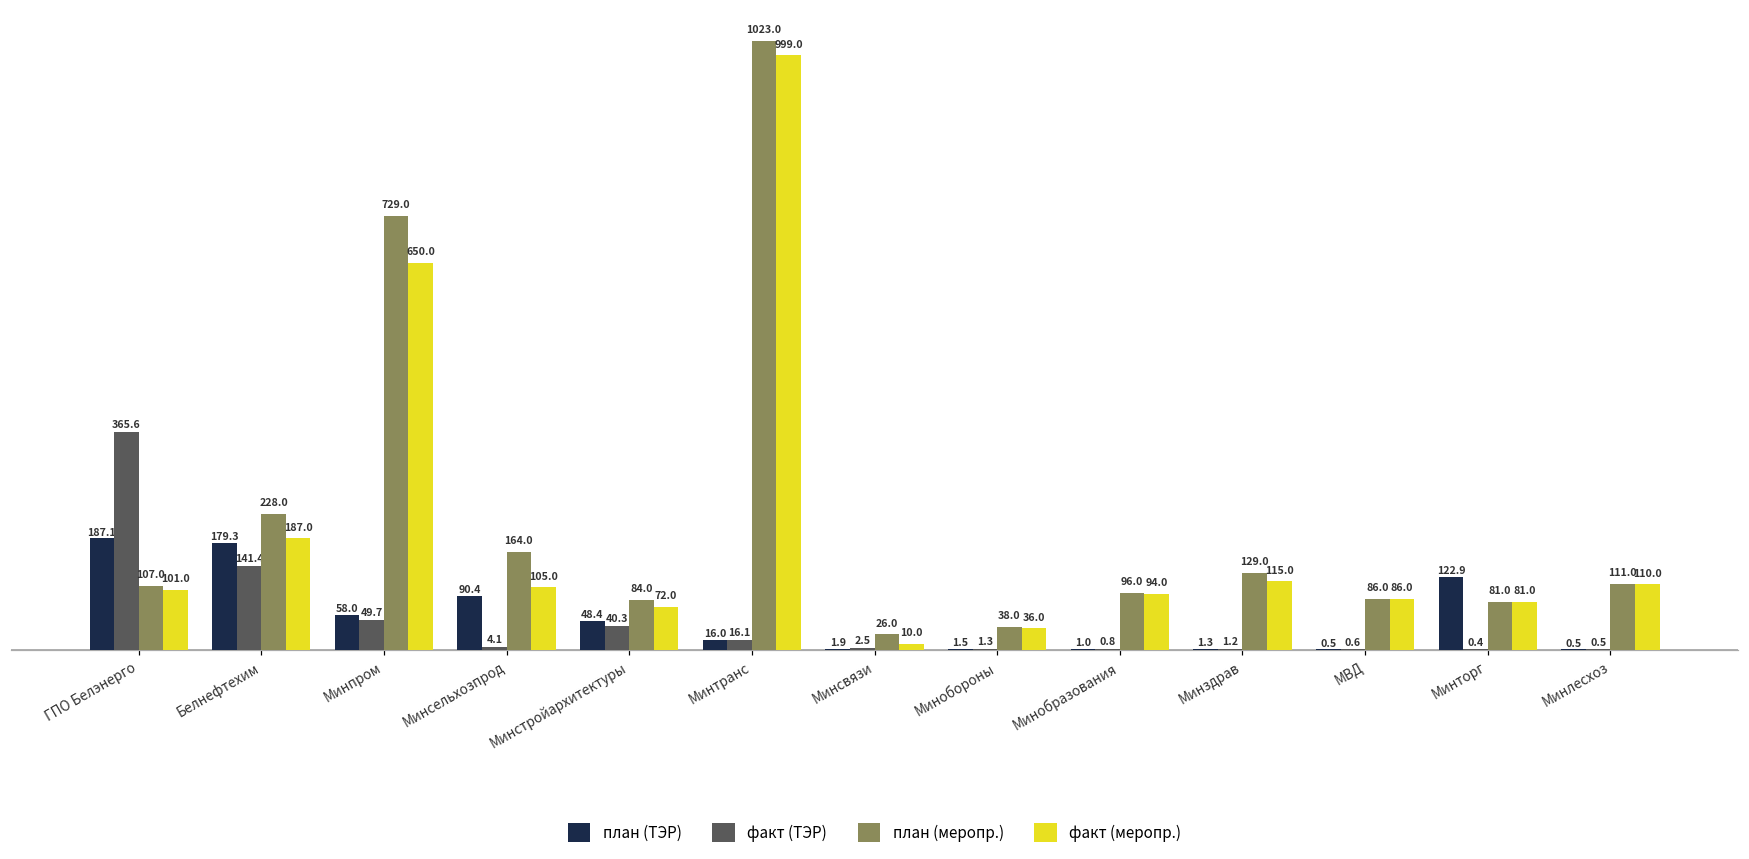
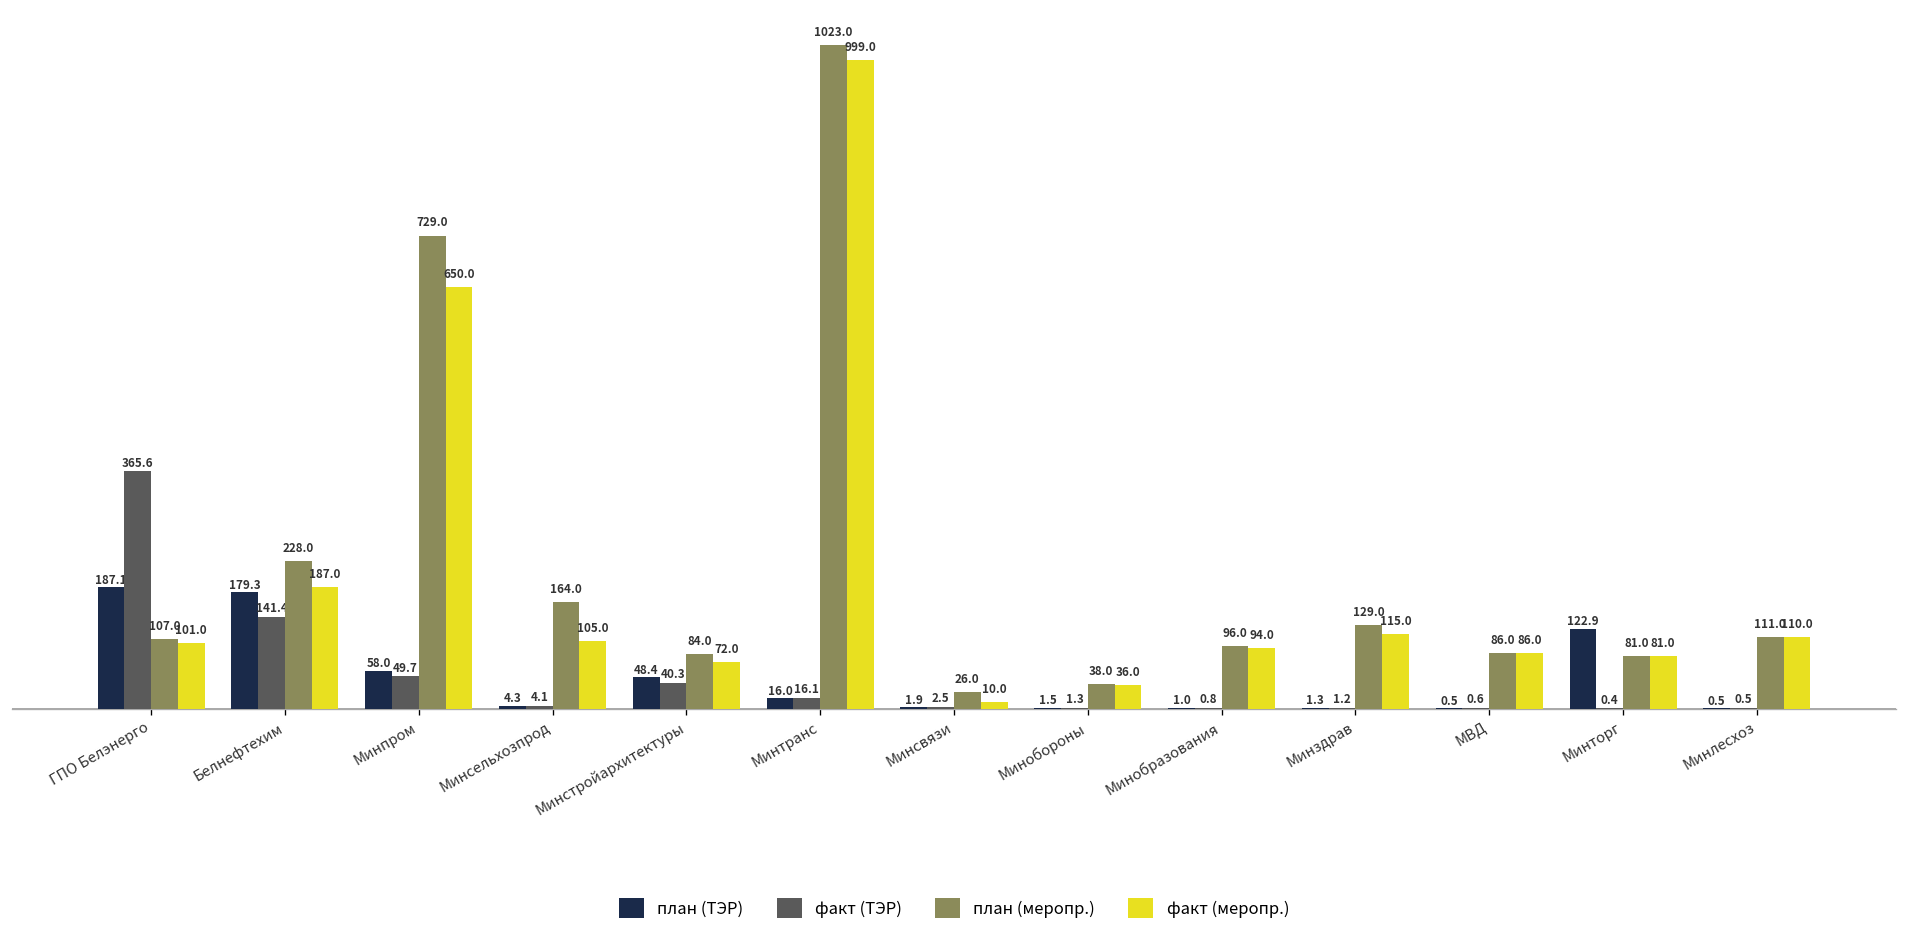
план (ТЭР), Минсельхозпрод: 90.4 -> 4.3
